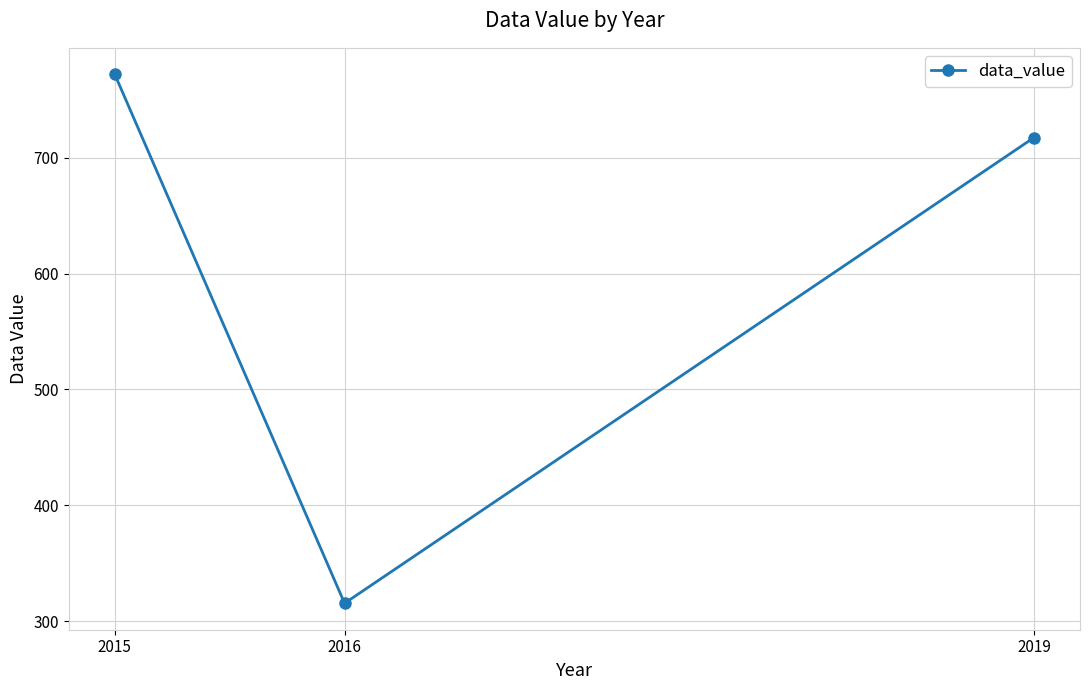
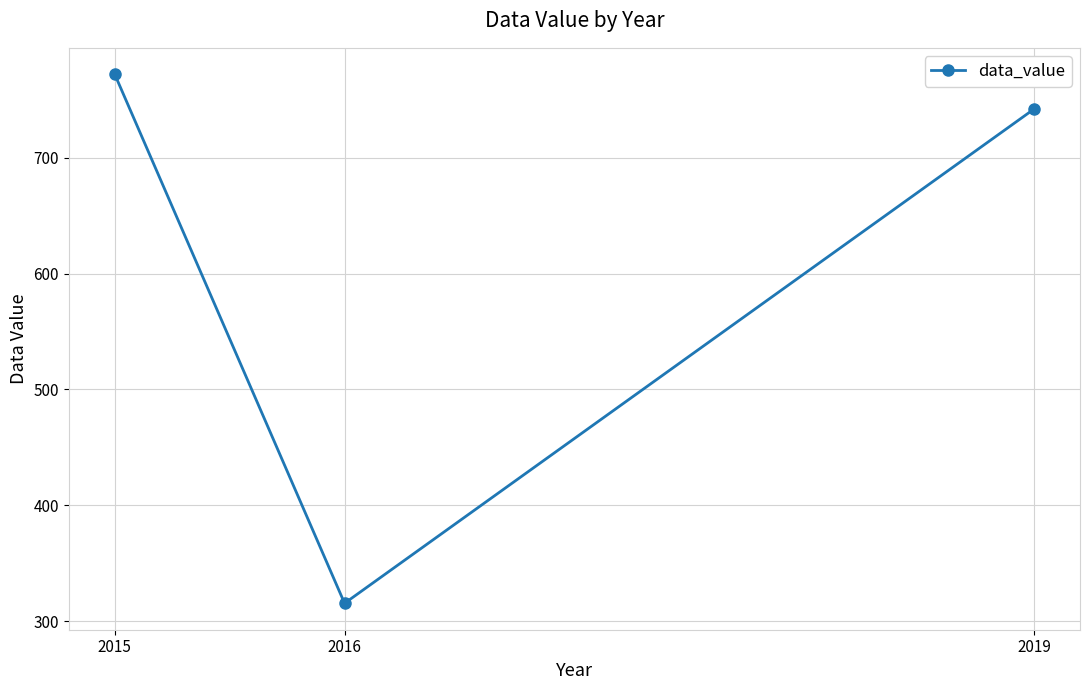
2019: 717 -> 742
